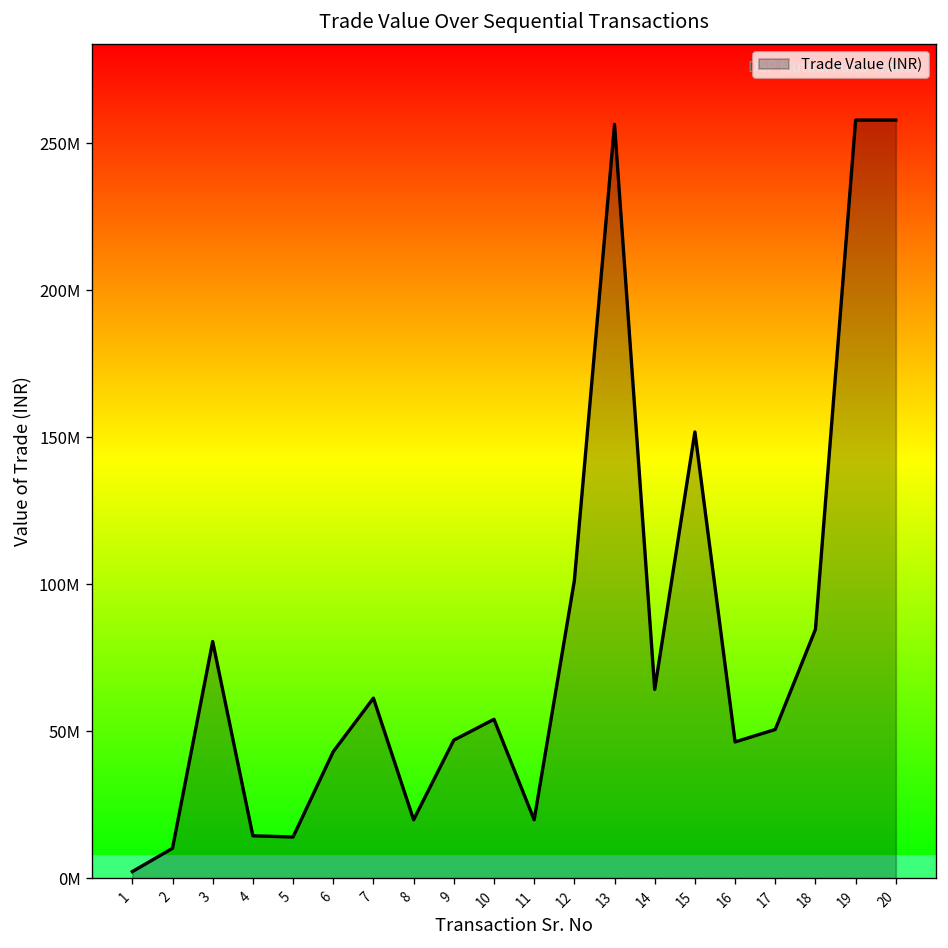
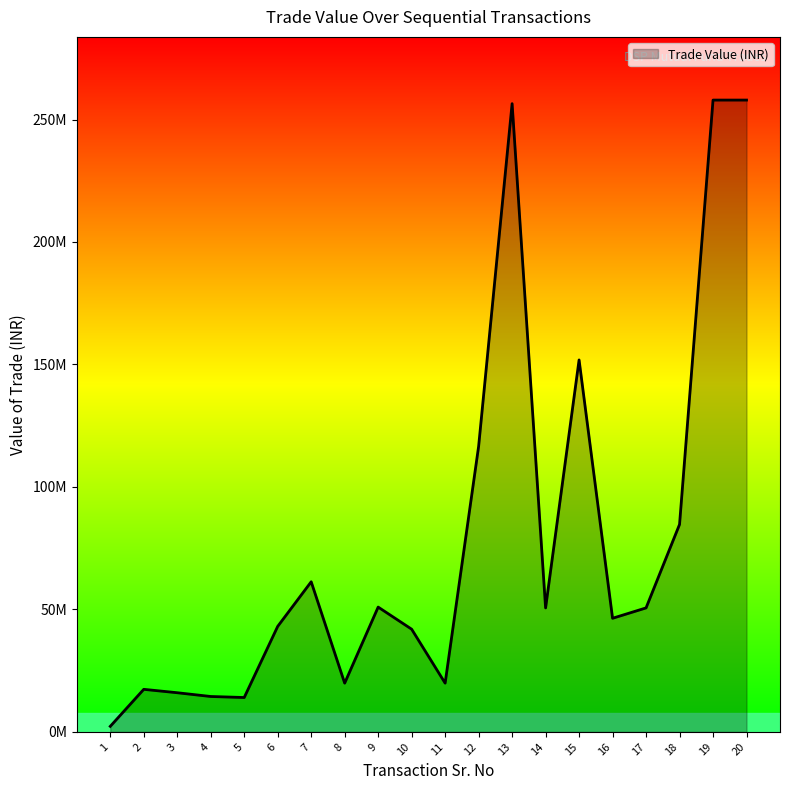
2: 10000000 -> 17000000
3: 81000000 -> 16000000
9: 47000000 -> 51000000
10: 54000000 -> 42000000
12: 101000000 -> 117000000
14: 64000000 -> 51000000
